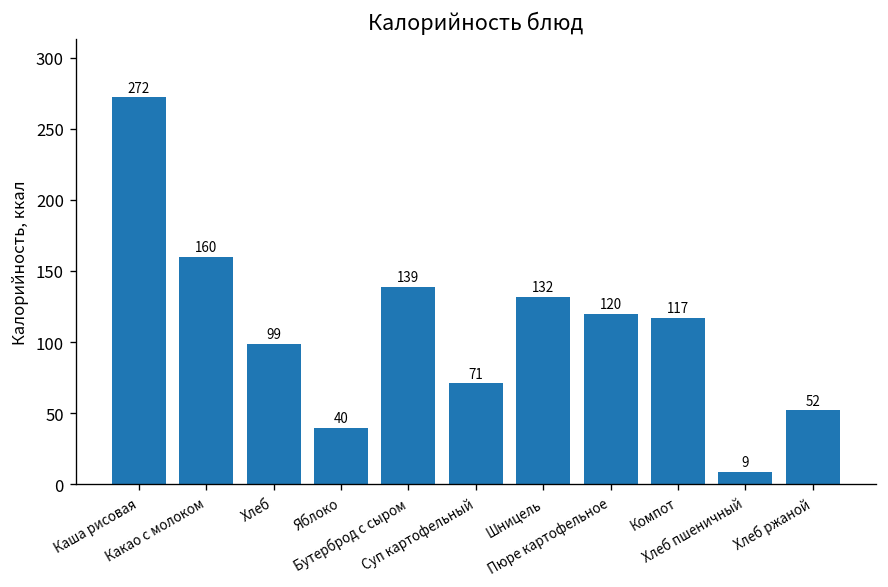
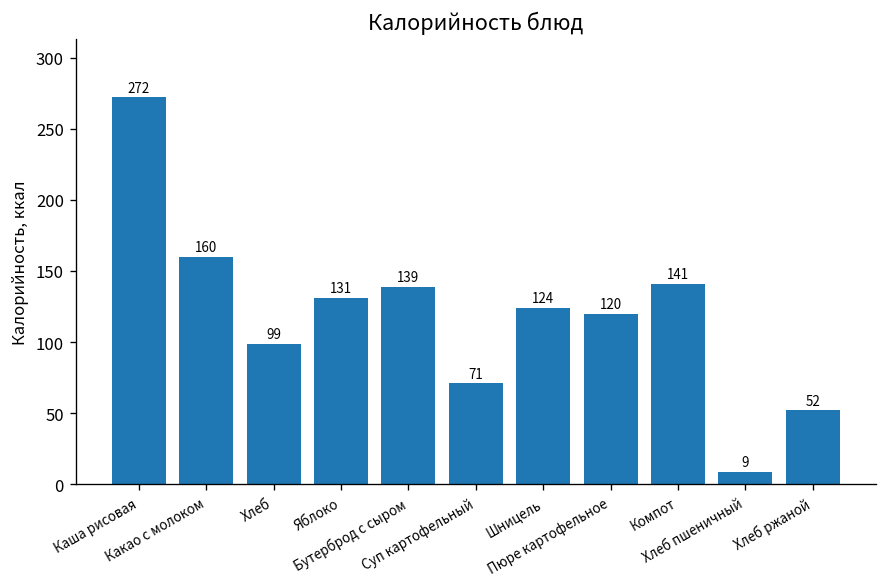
Яблоко: 40 -> 131
Шницель: 132 -> 124
Компот: 117 -> 141
